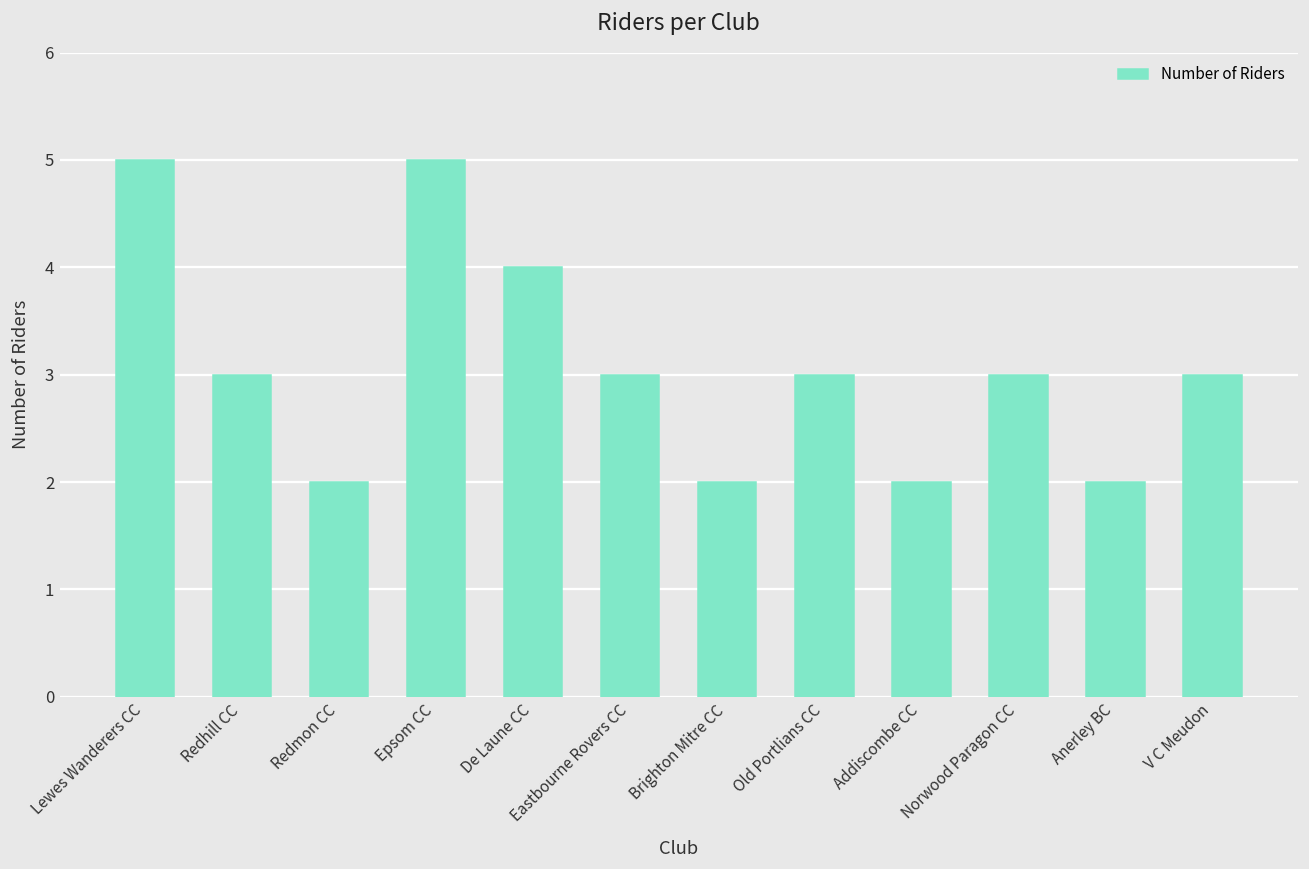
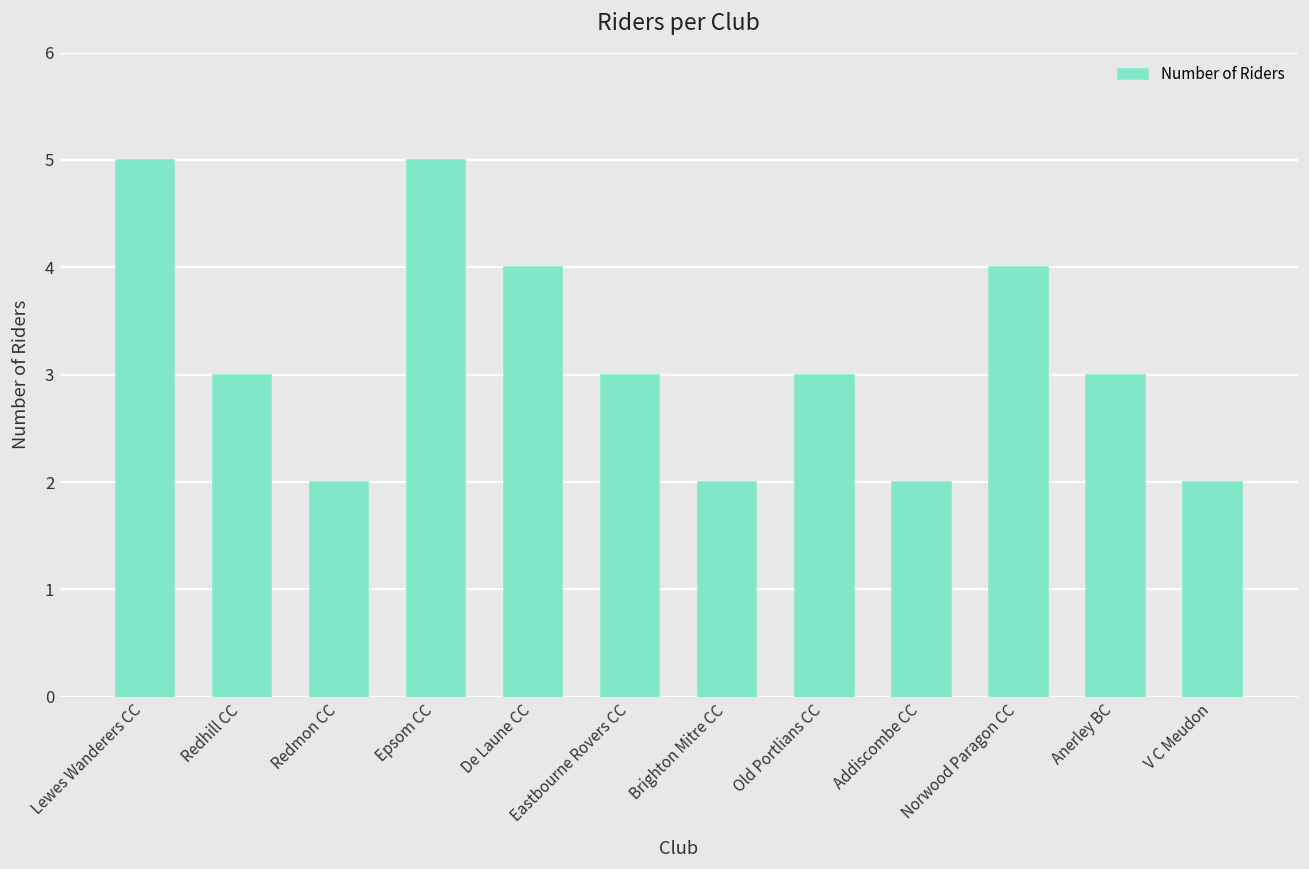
Norwood Paragon CC: 3 -> 4
Anerley BC: 2 -> 3
V C Meudon: 3 -> 2
